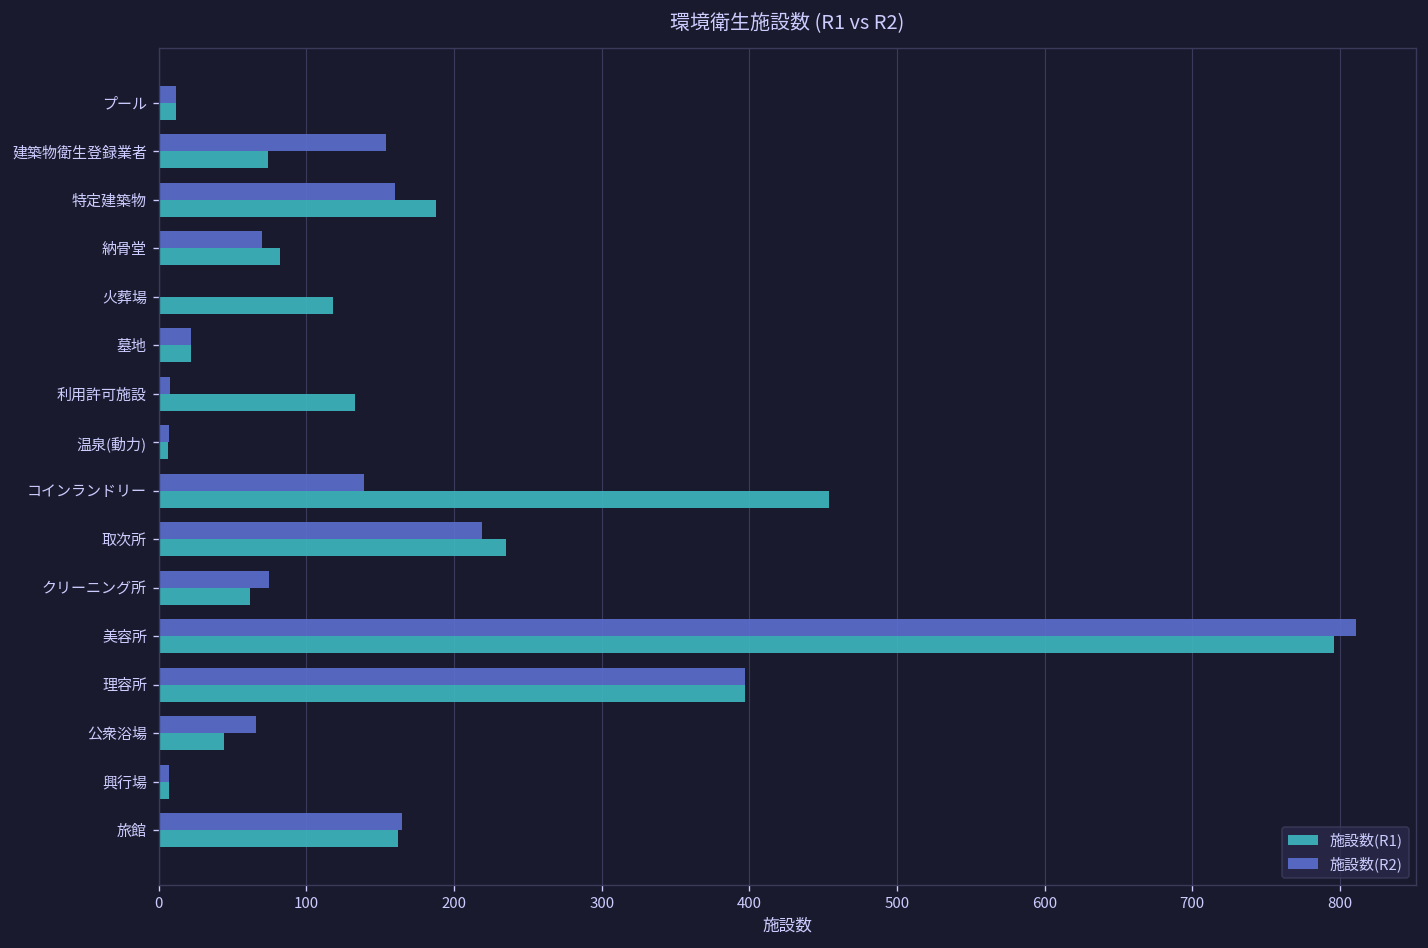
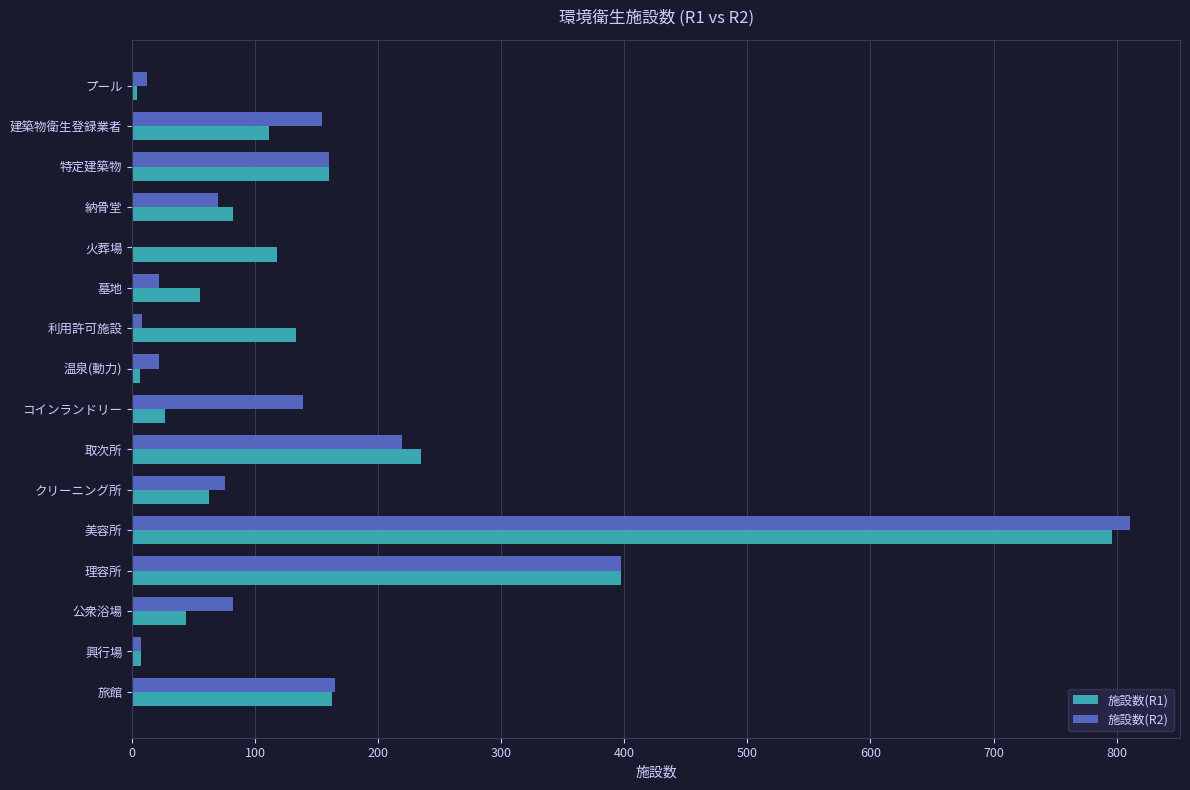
施設数(R1), プール: 12 -> 4
施設数(R1), 建築物衛生登録業者: 74 -> 111
施設数(R1), 特定建築物: 188 -> 160
施設数(R1), 墓地: 22 -> 55
施設数(R2), 温泉(動力): 7 -> 22
施設数(R1), コインランドリー: 454 -> 27
施設数(R2), 公衆浴場: 66 -> 82
